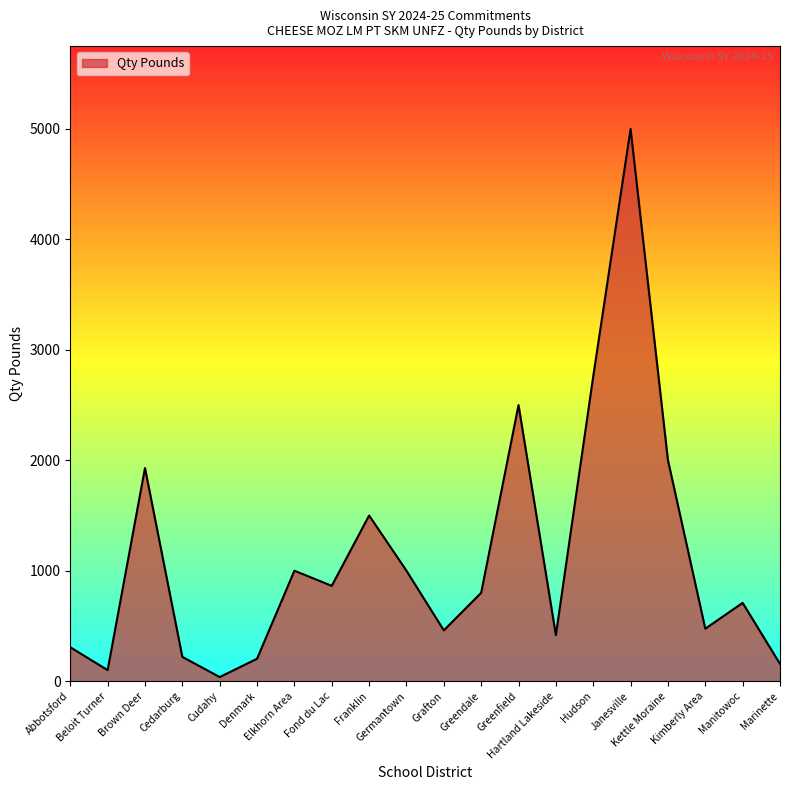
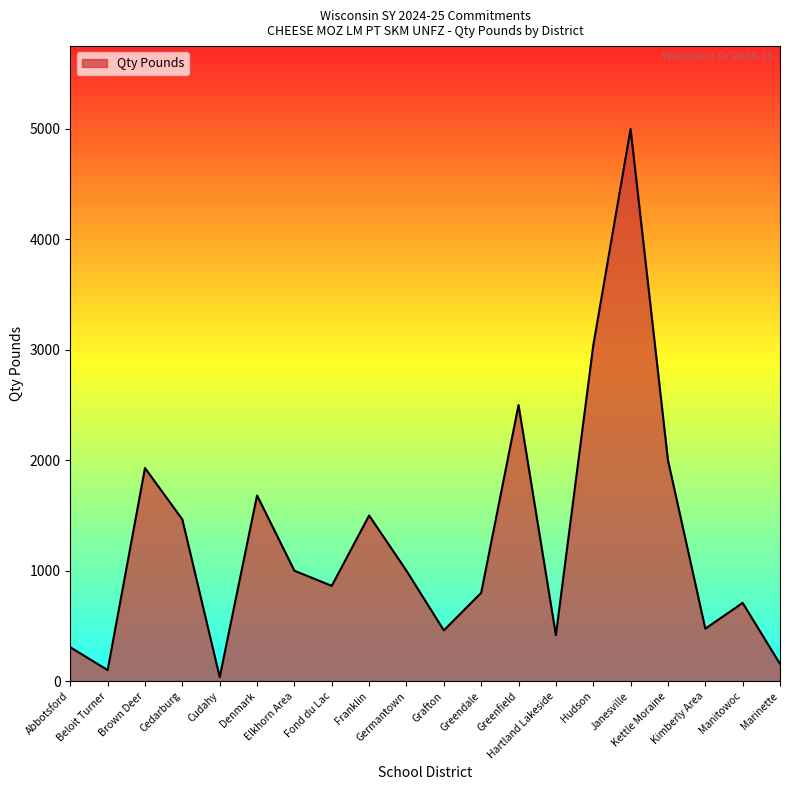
Cedarburg: 220 -> 1460
Denmark: 200 -> 1680
Hudson: 2760 -> 3040
